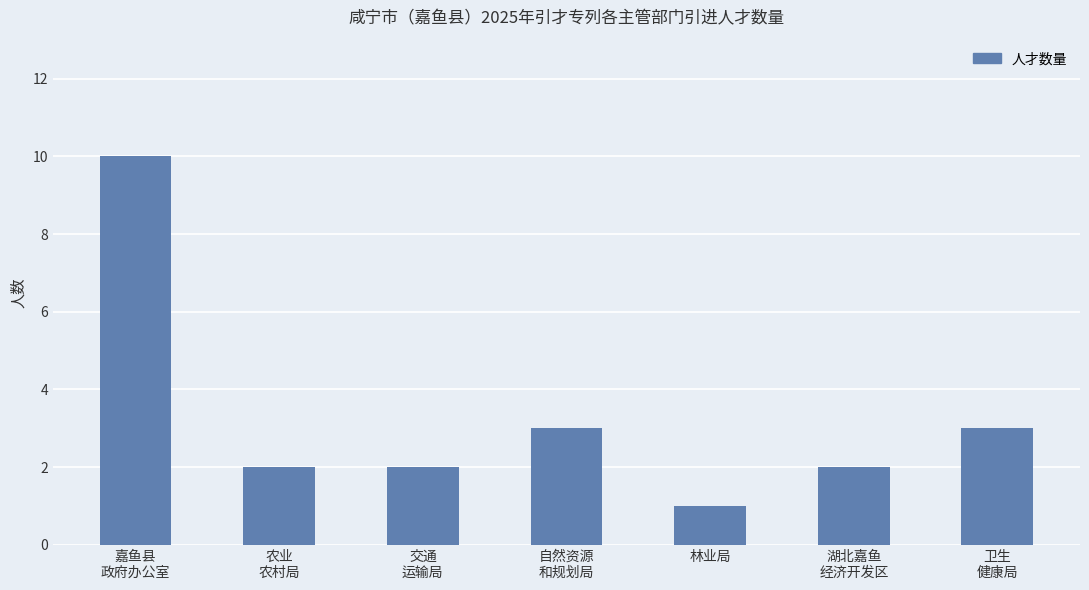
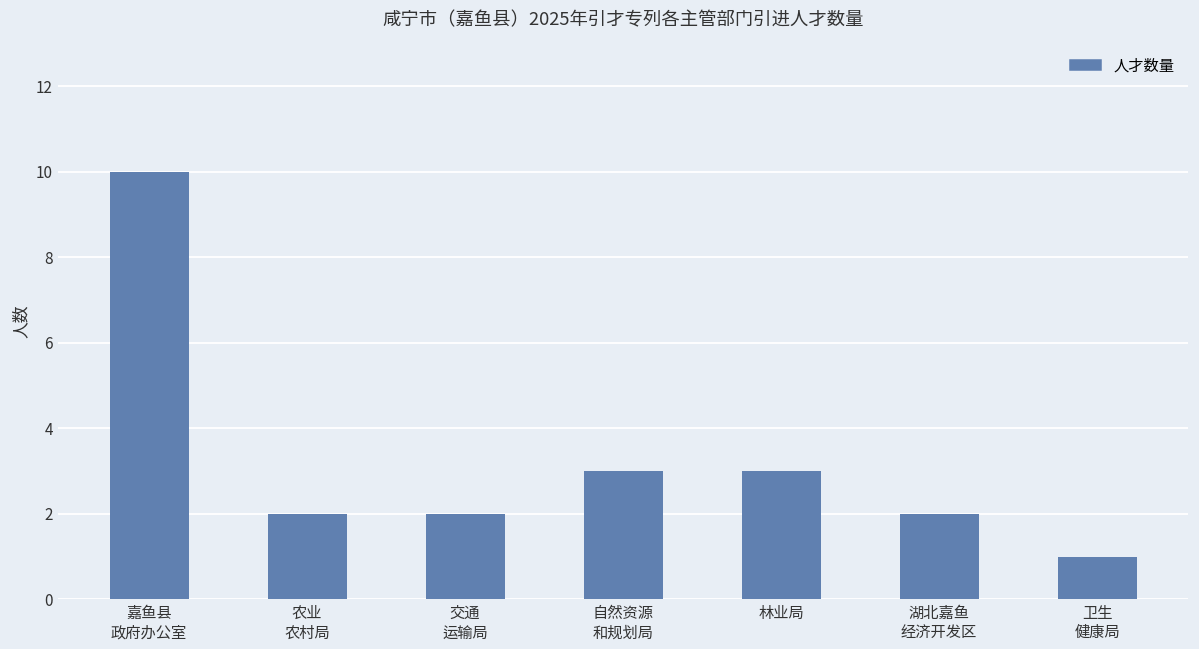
林业局: 1 -> 3
卫生 健康局: 3 -> 1
